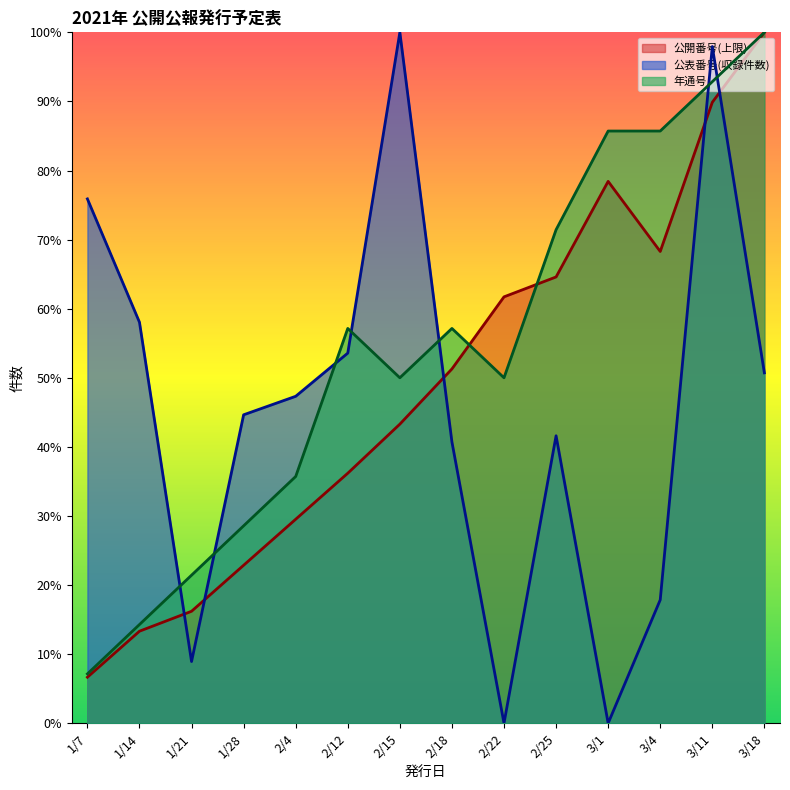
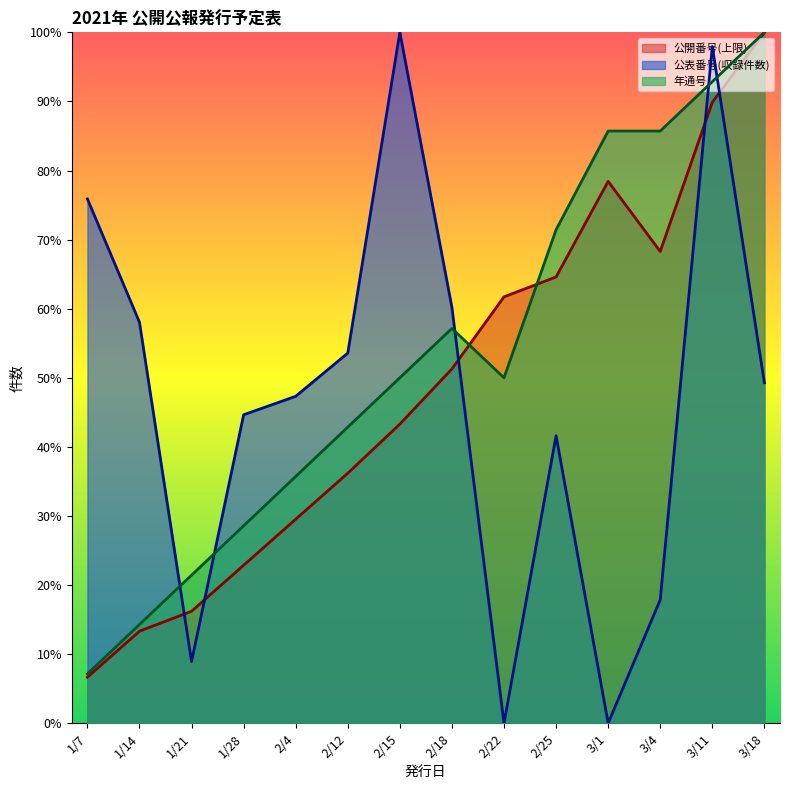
年通号, 2/12: 57% -> 43%
公表番号(収録件数), 2/18: 41% -> 60%
公表番号(収録件数), 3/18: 51% -> 49%
